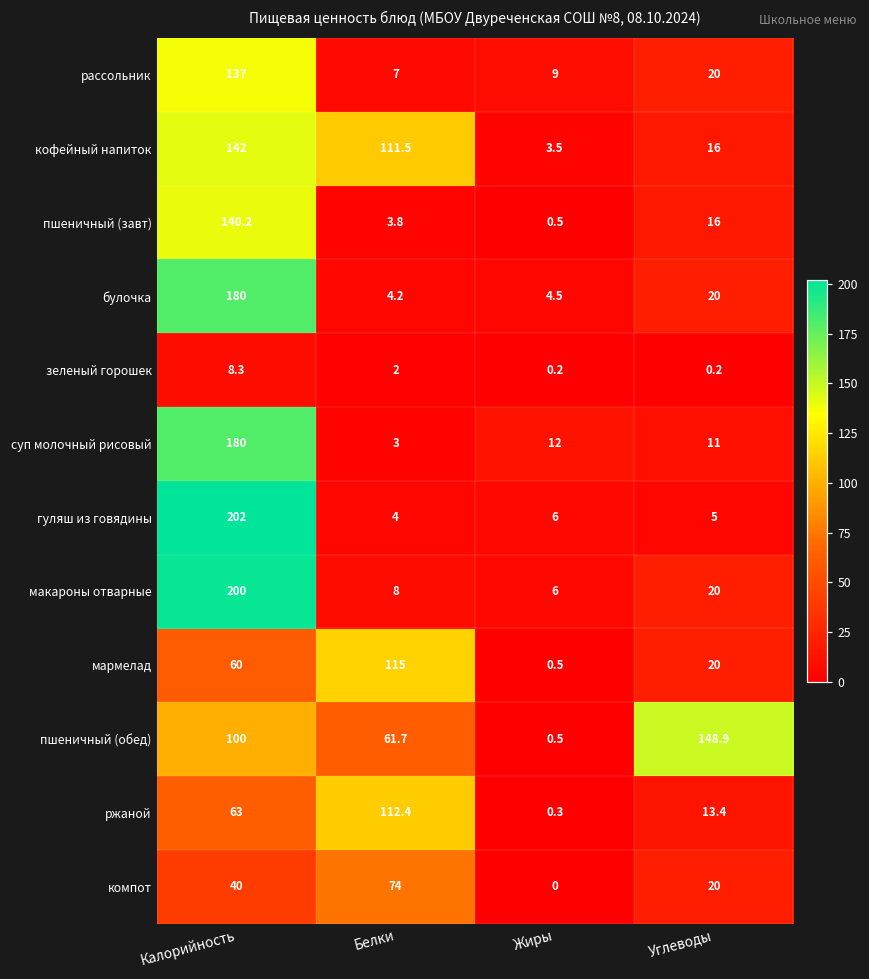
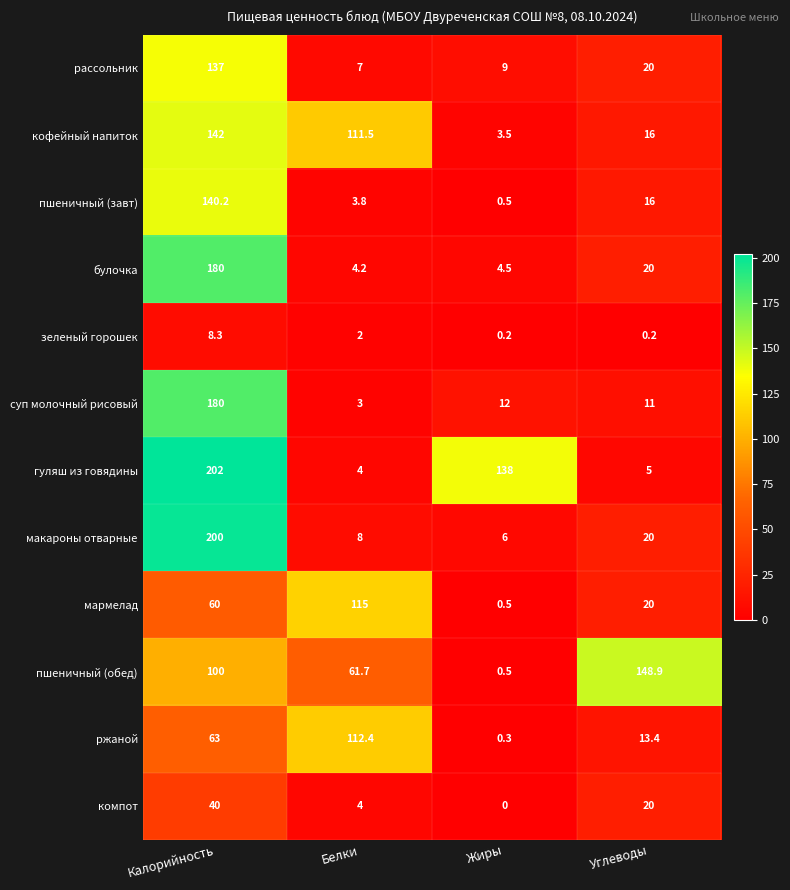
гуляш из говядины, Жиры: 6 -> 138
компот, Белки: 74 -> 4
